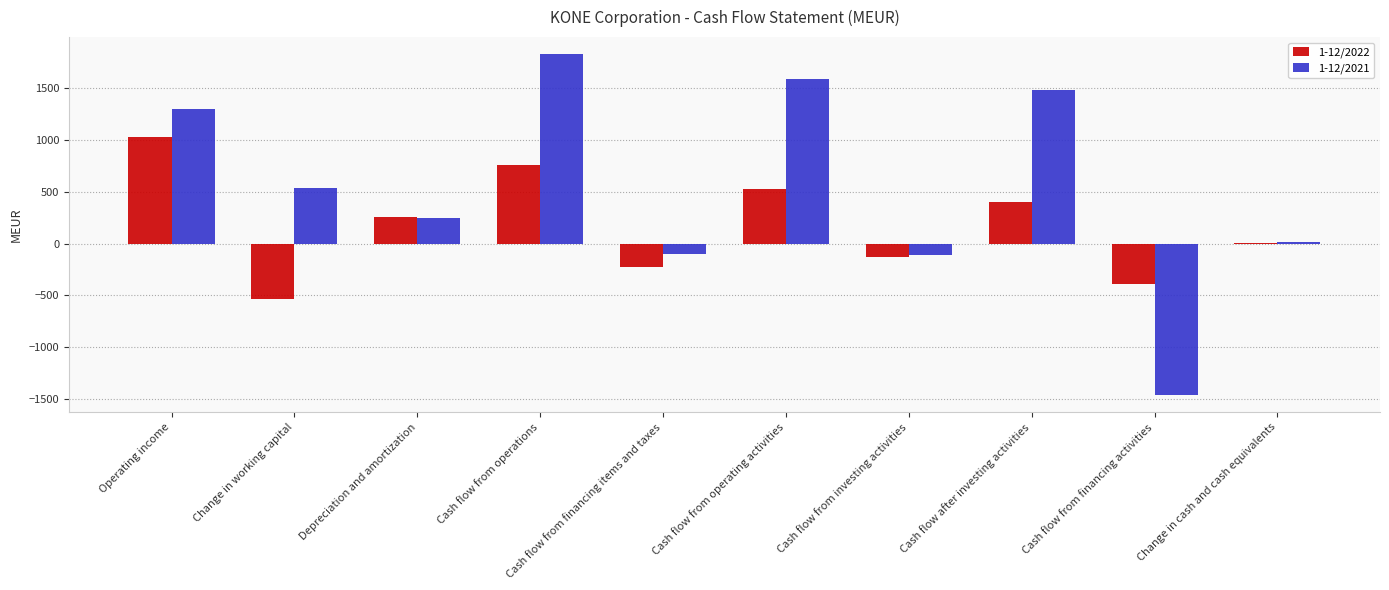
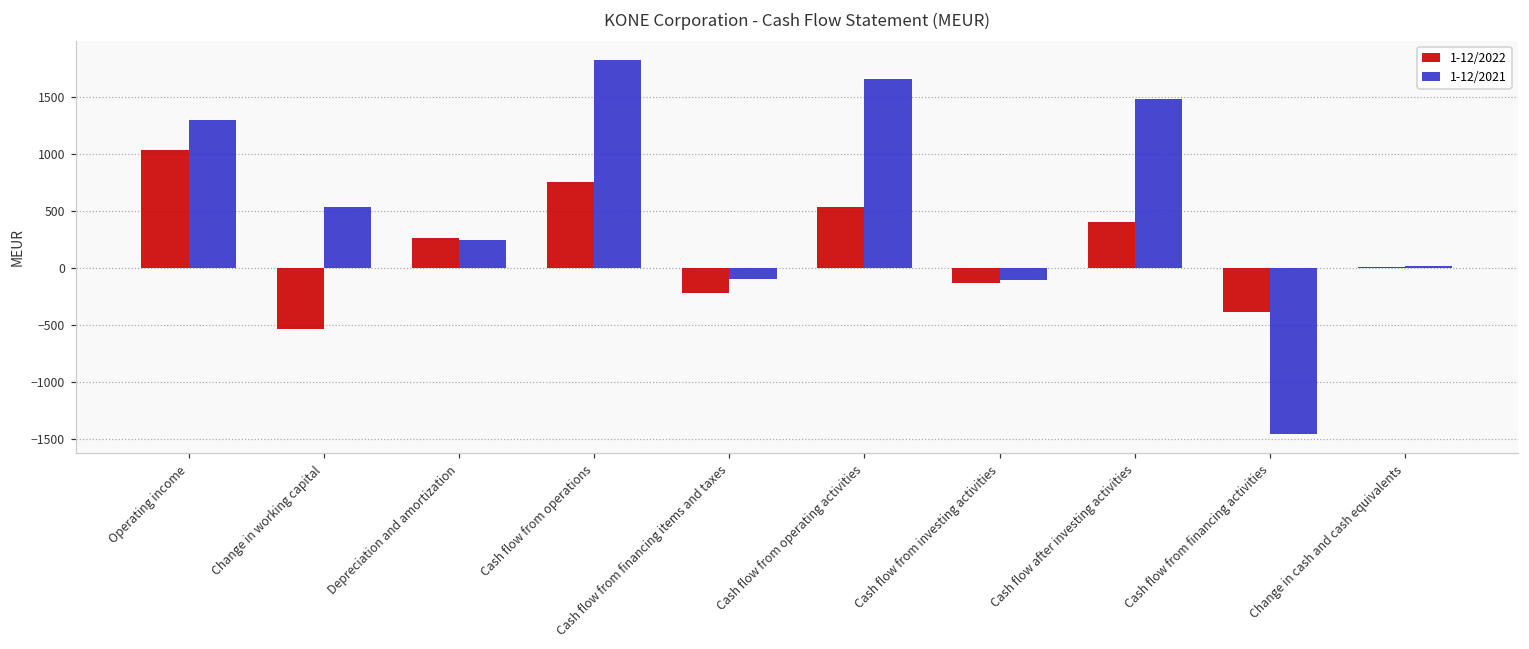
1-12/2021, Cash flow from operating activities: 1580 -> 1660
